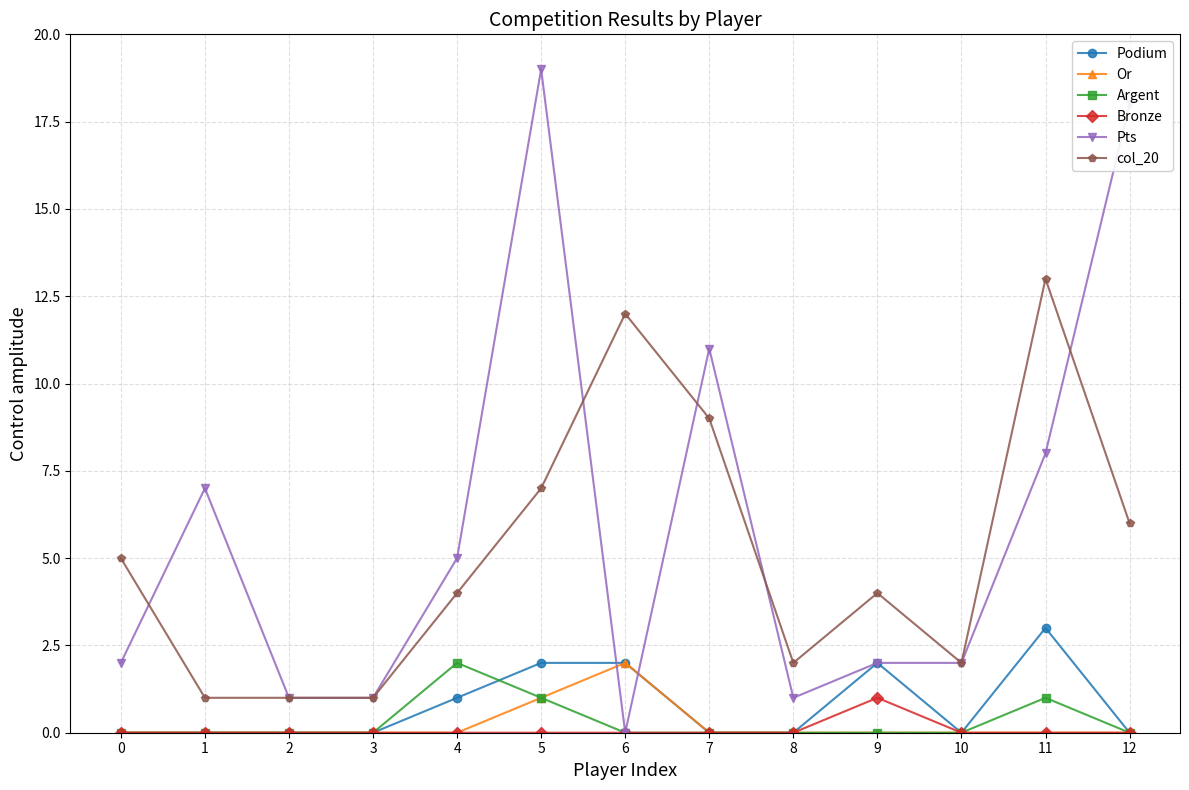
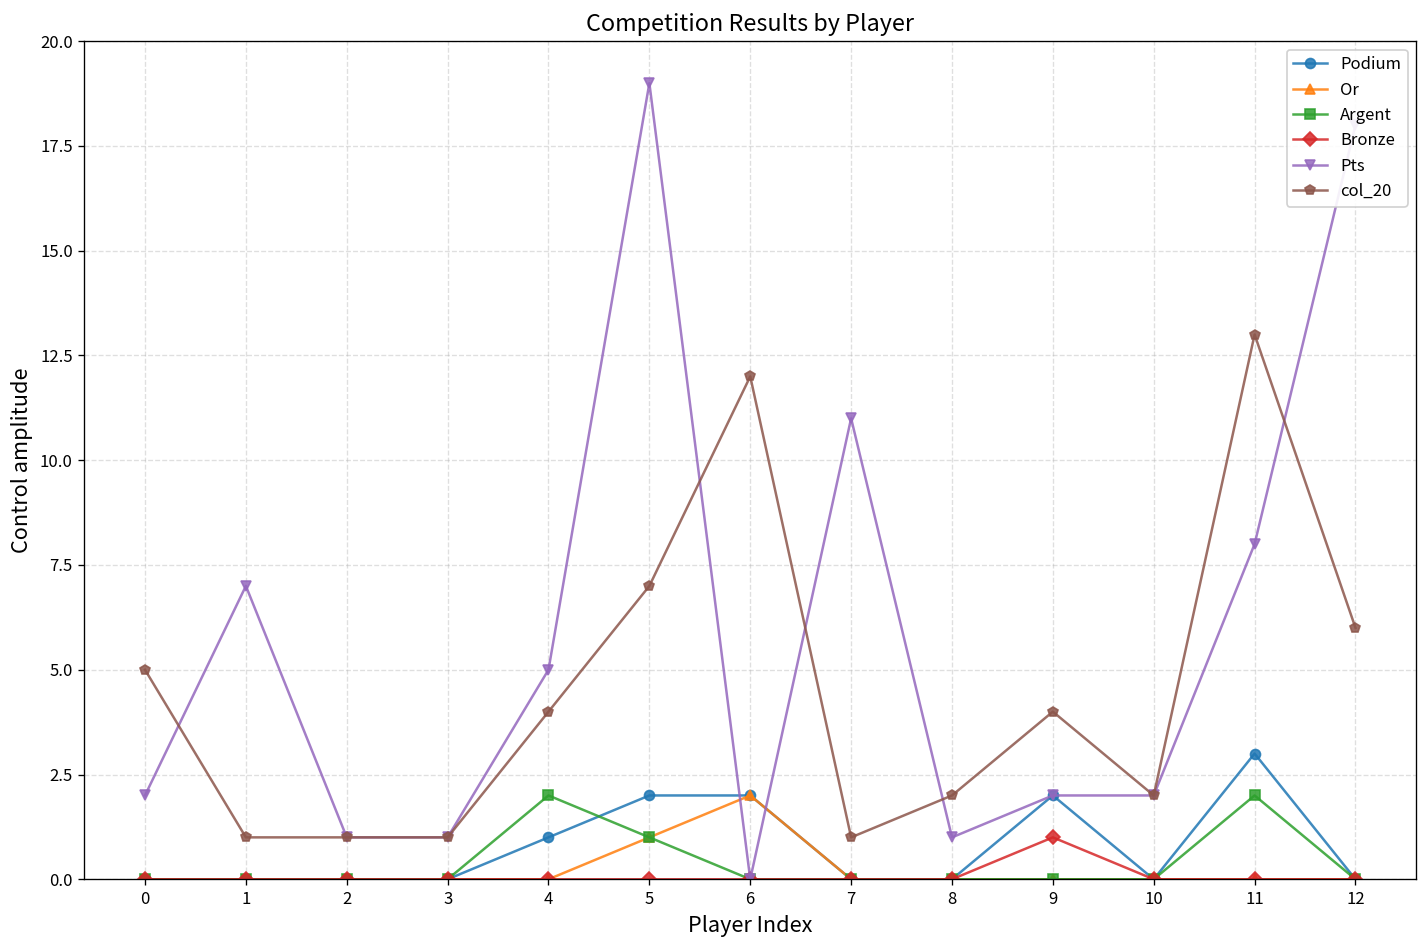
col_20, 7: 9 -> 1
Argent, 11: 1 -> 2
